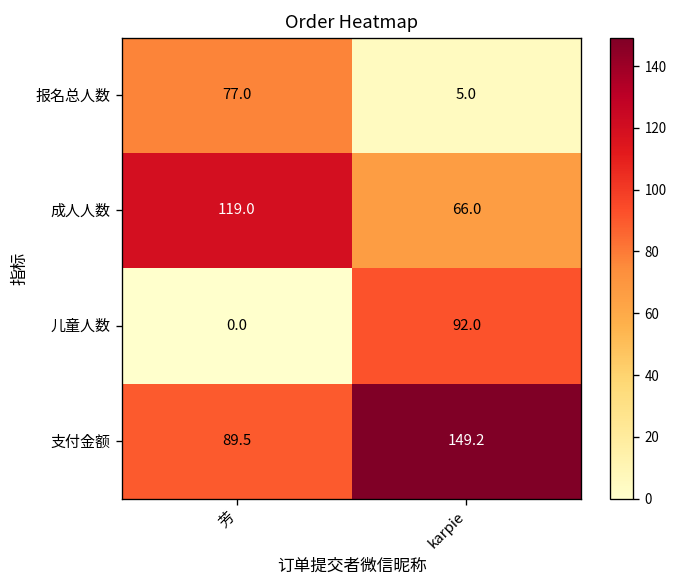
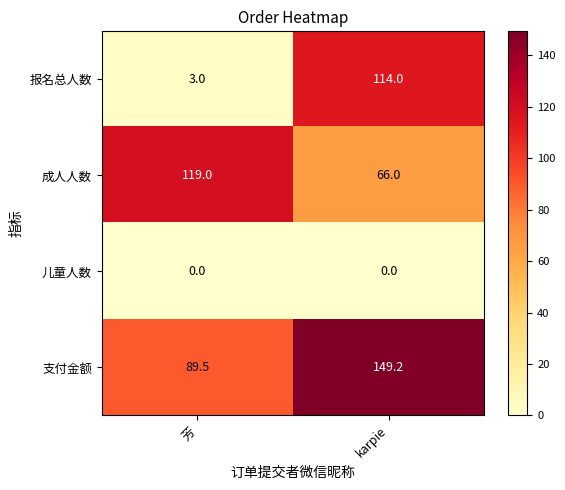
报名总人数, 芳: 77.0 -> 3.0
报名总人数, karpie: 5.0 -> 114.0
儿童人数, karpie: 92.0 -> 0.0
